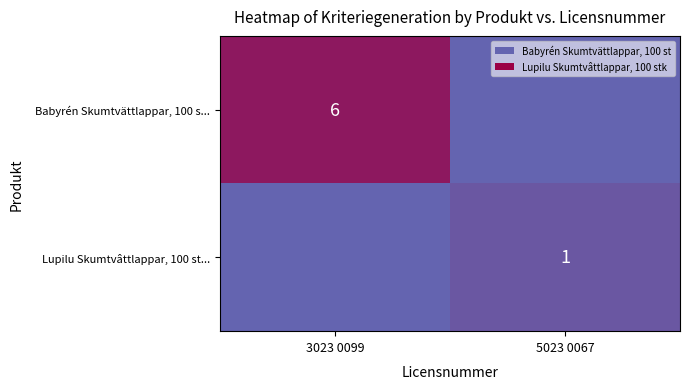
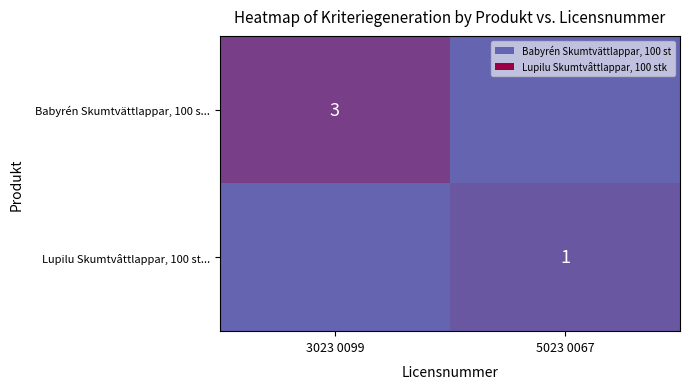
Babyrén Skumtvättlappar, 100 s..., 3023 0099: 6 -> 3
